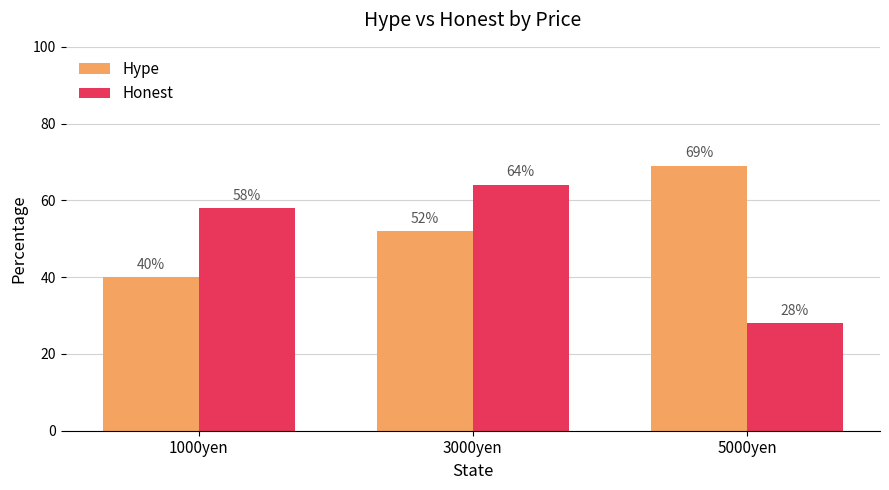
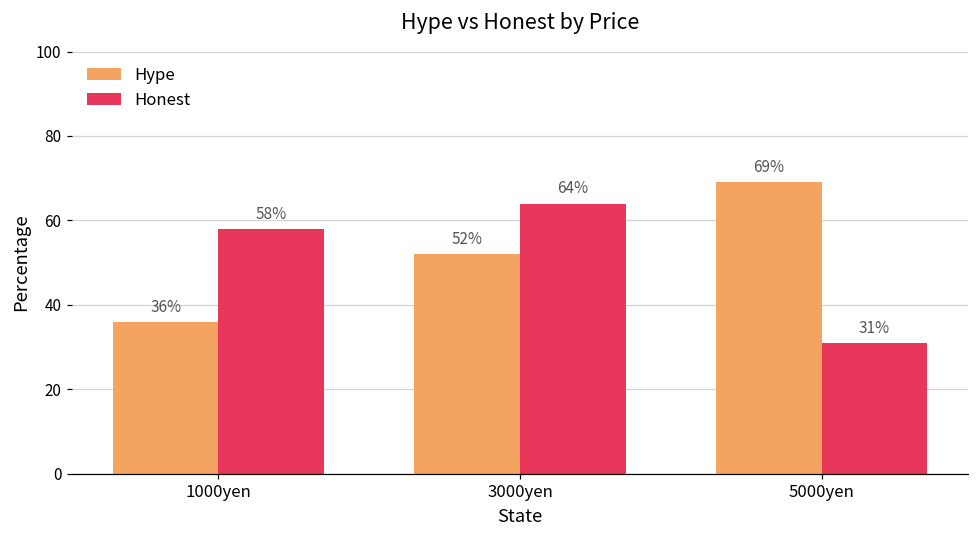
Hype, 1000yen: 40% -> 36%
Honest, 5000yen: 28% -> 31%
